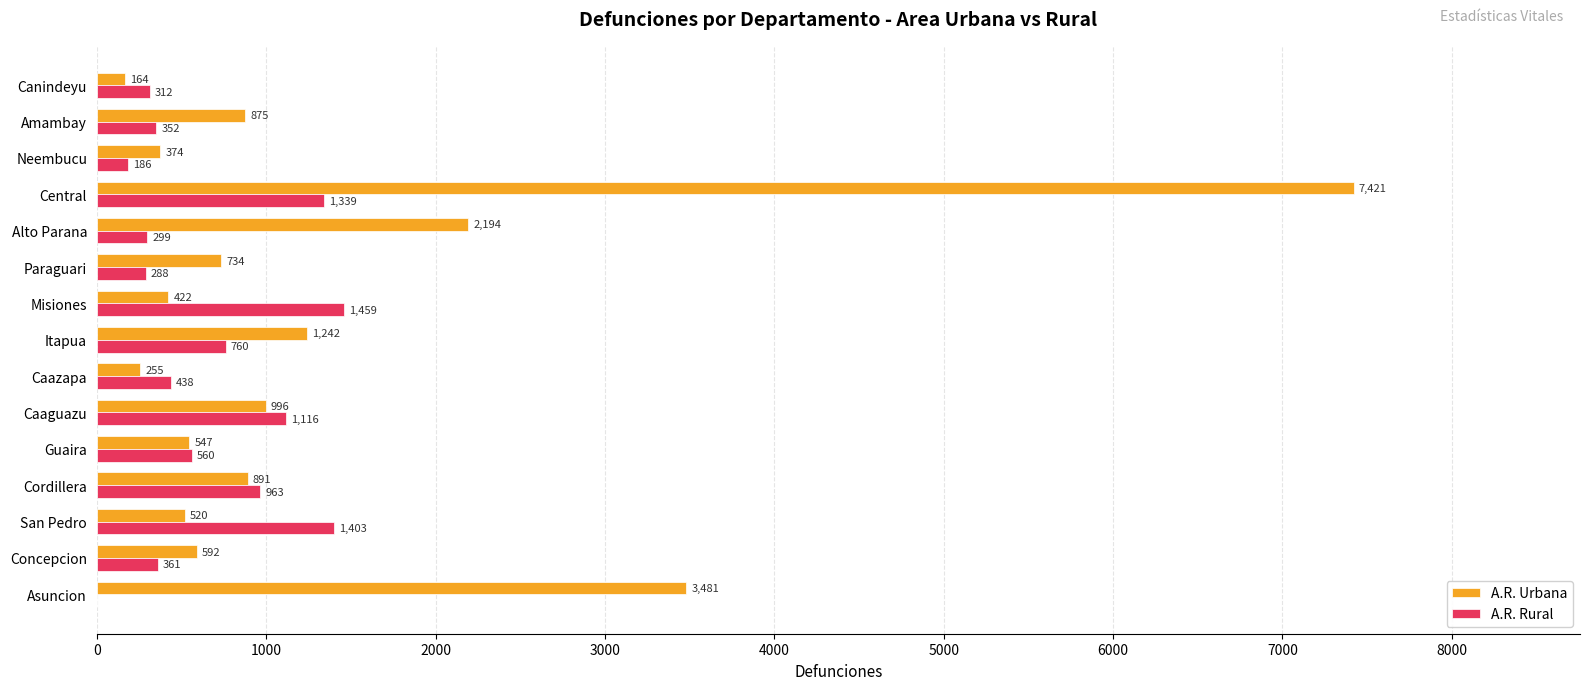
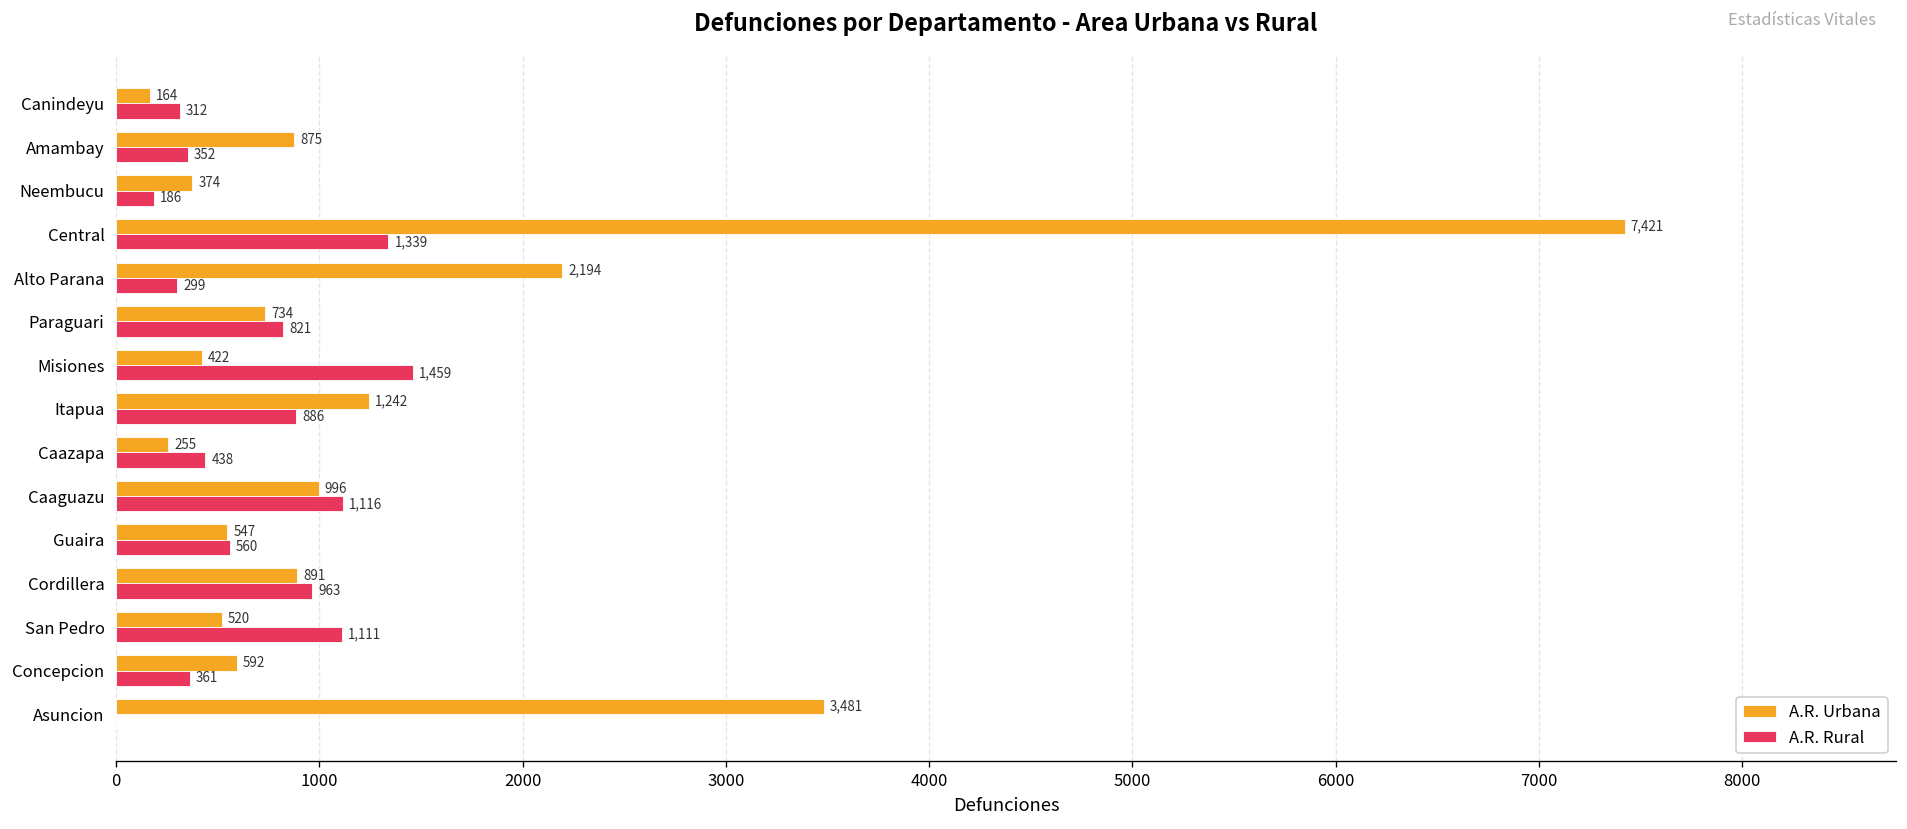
A.R. Rural, Paraguari: 288 -> 821
A.R. Rural, Itapua: 760 -> 886
A.R. Rural, San Pedro: 1,403 -> 1,111
